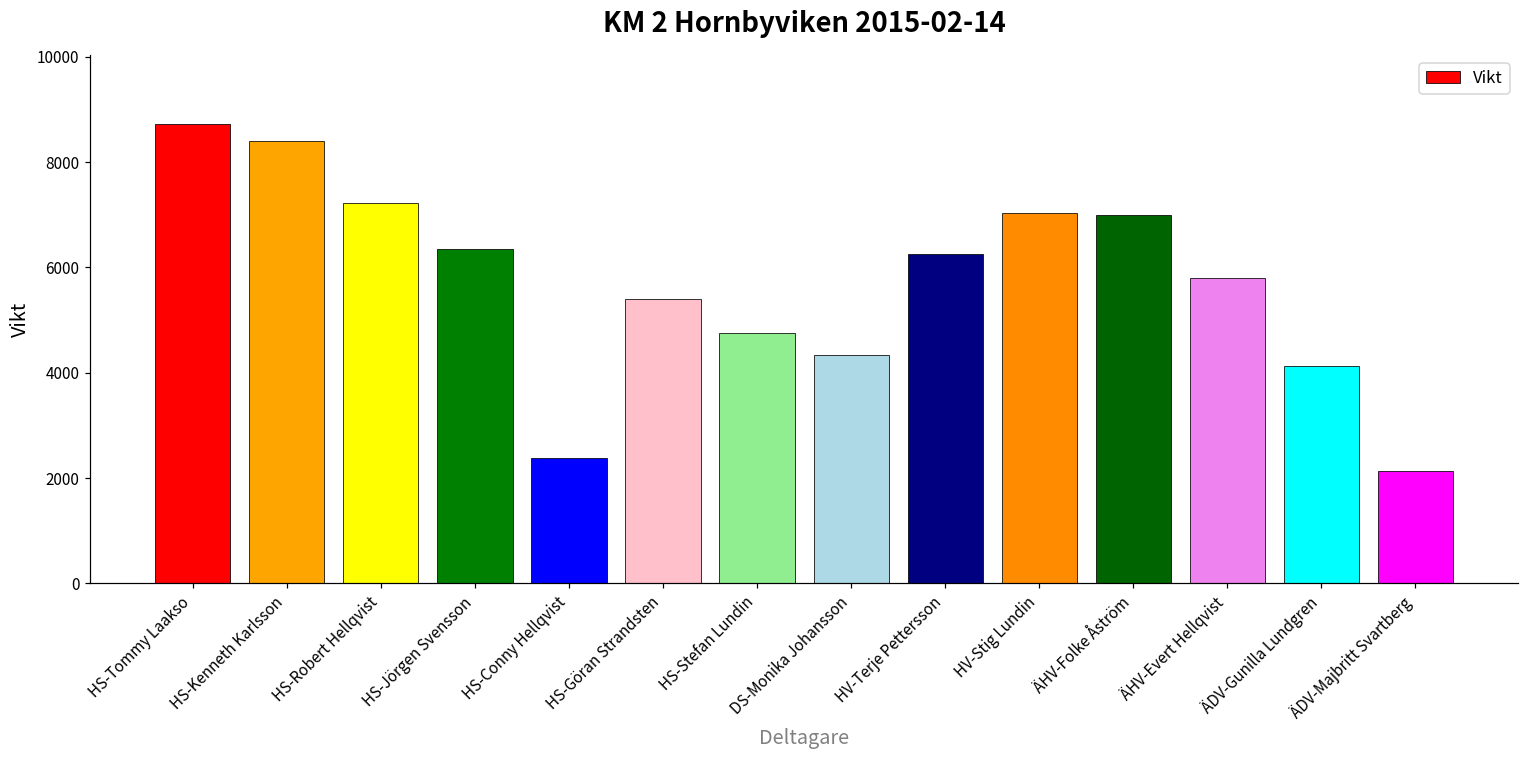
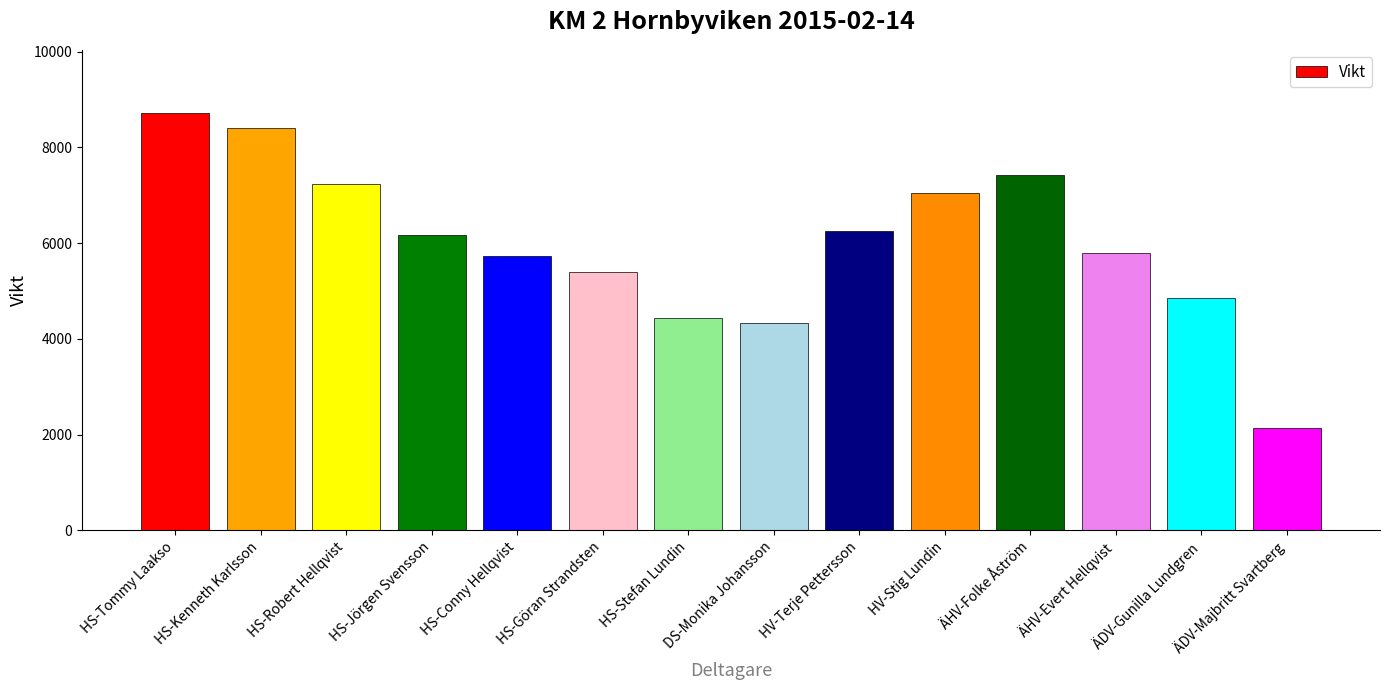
HS-Jörgen Svensson: 6400 -> 6200
HS-Conny Hellqvist: 2400 -> 5700
HS-Stefan Lundin: 4800 -> 4400
ÄHV-Folke Åström: 7000 -> 7400
ÄDV-Gunilla Lundgren: 4100 -> 4900
